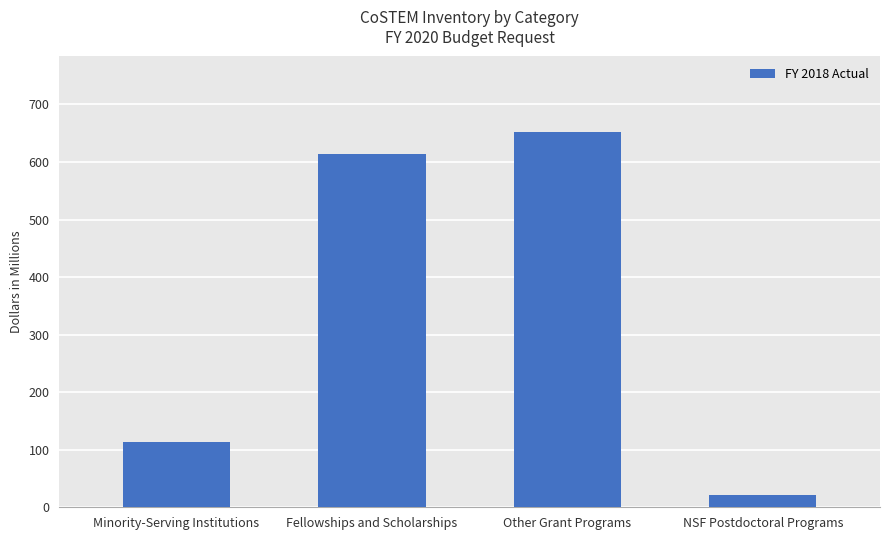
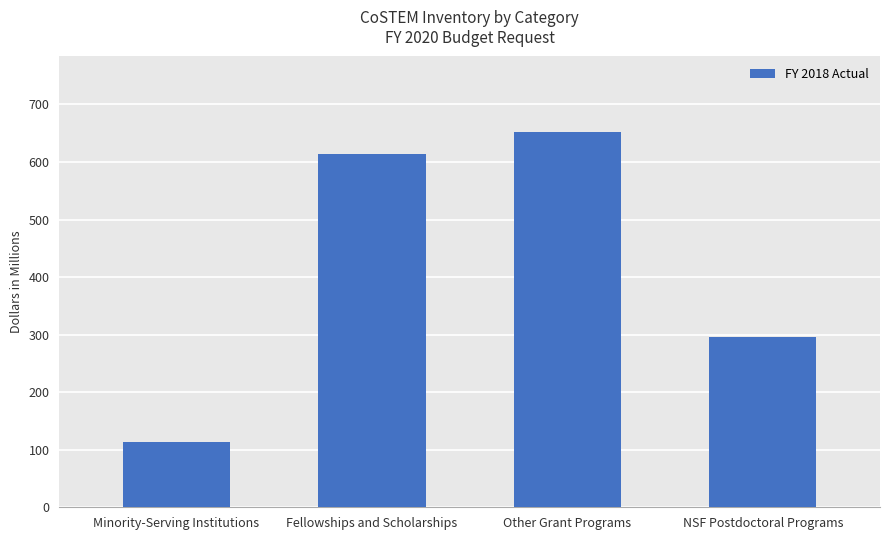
NSF Postdoctoral Programs: 20 -> 300
